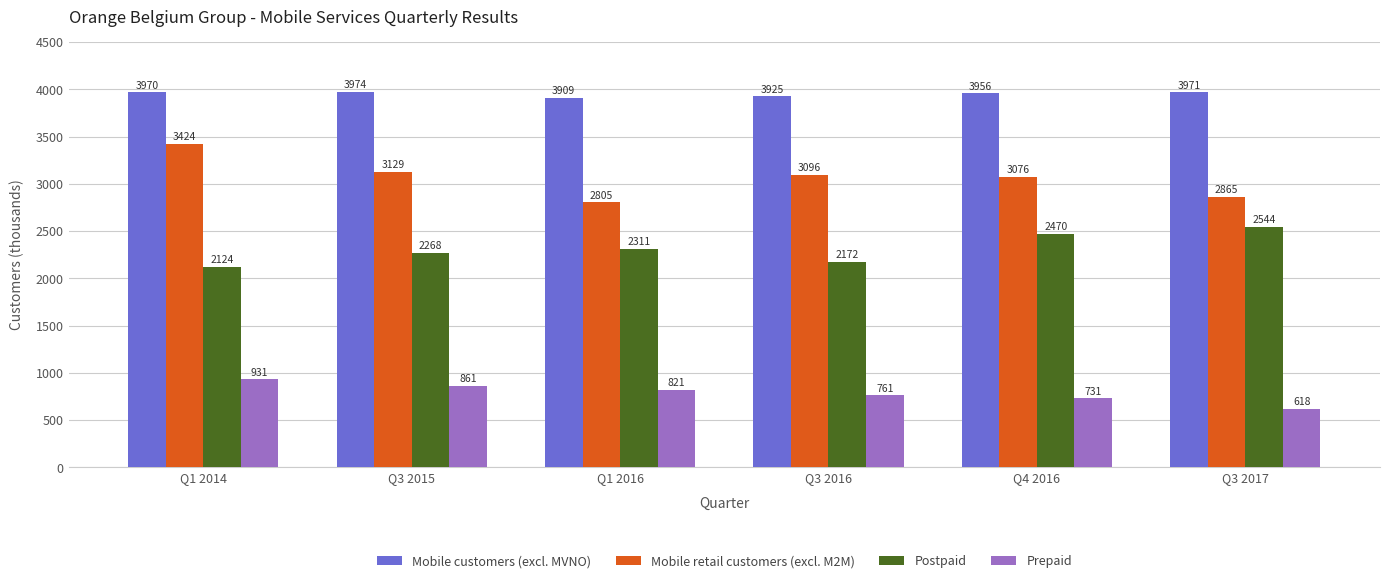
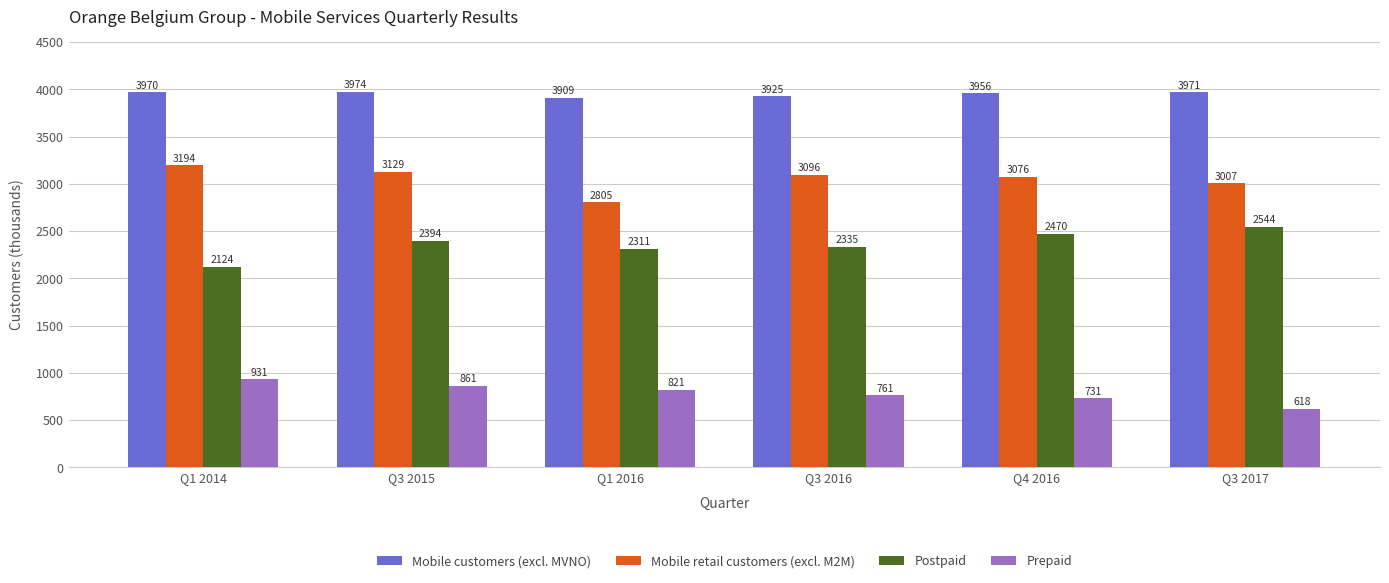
Mobile retail customers (excl. M2M), Q1 2014: 3424 -> 3194
Postpaid, Q3 2015: 2268 -> 2394
Postpaid, Q3 2016: 2172 -> 2335
Mobile retail customers (excl. M2M), Q3 2017: 2865 -> 3007
